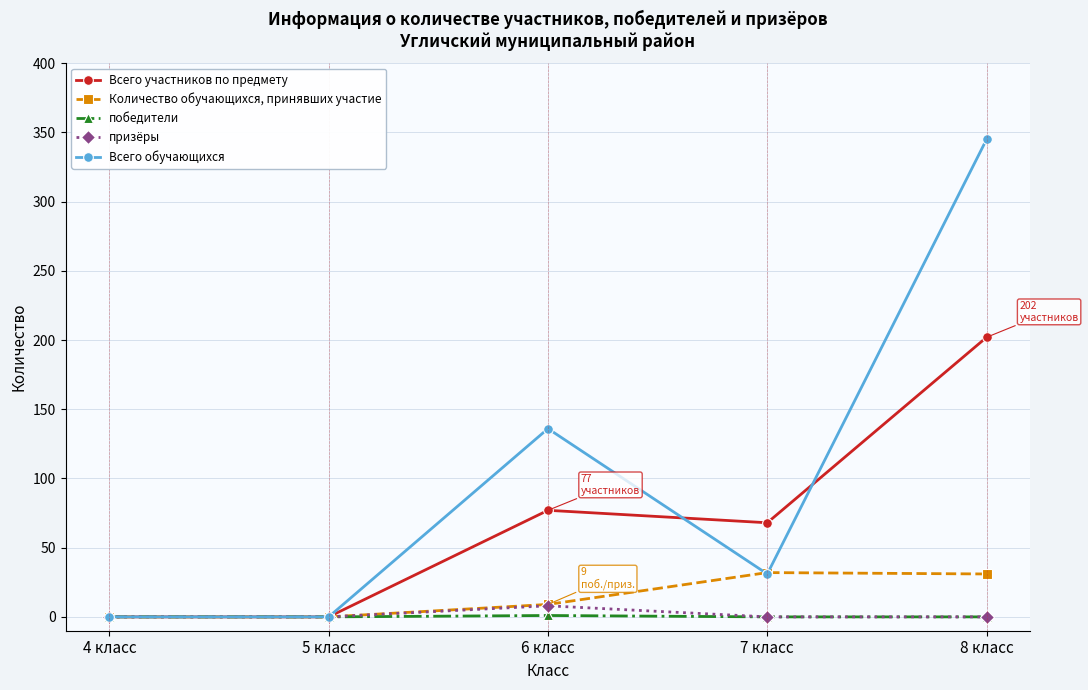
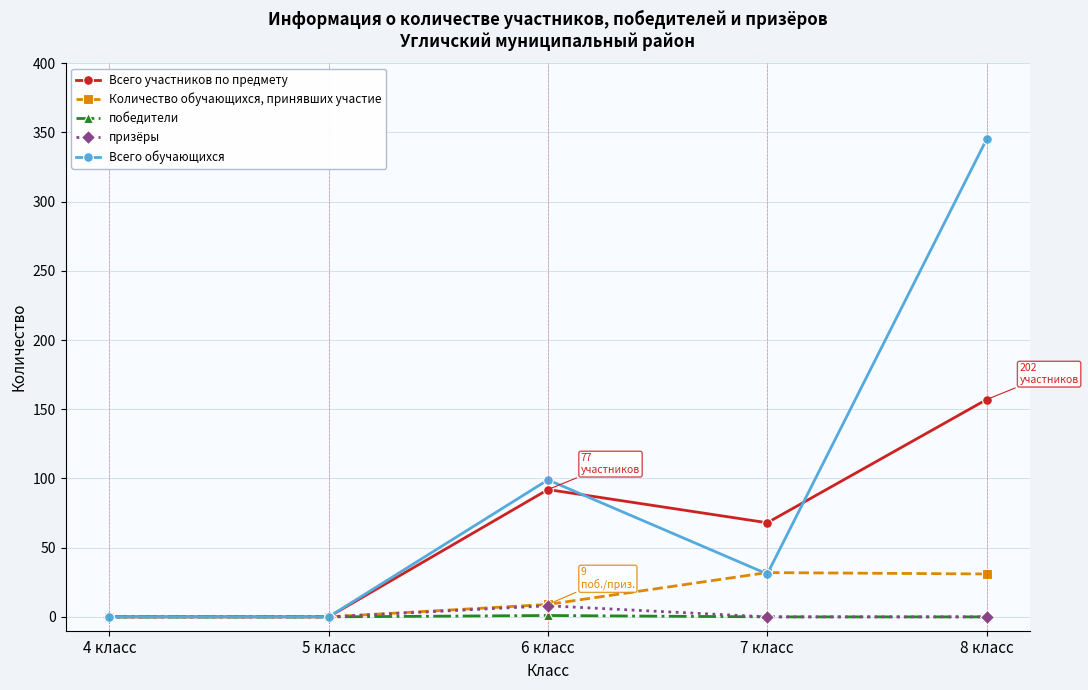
Всего участников по предмету, 6 класс: 77 -> 92
Всего обучающихся, 6 класс: 136 -> 99
Всего участников по предмету, 8 класс: 202 -> 157
